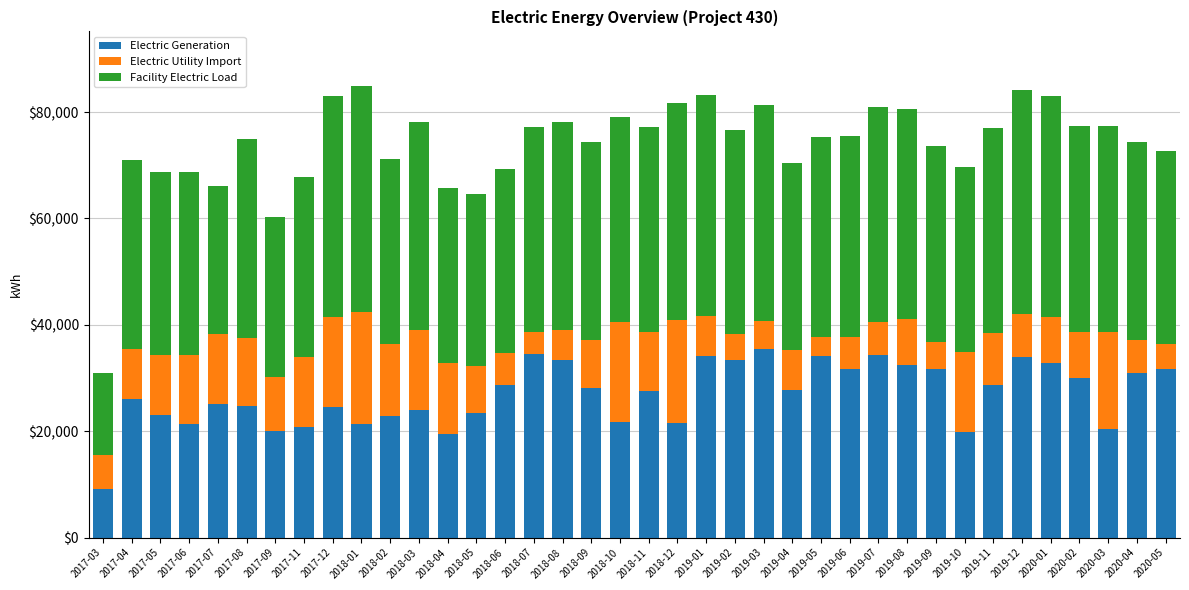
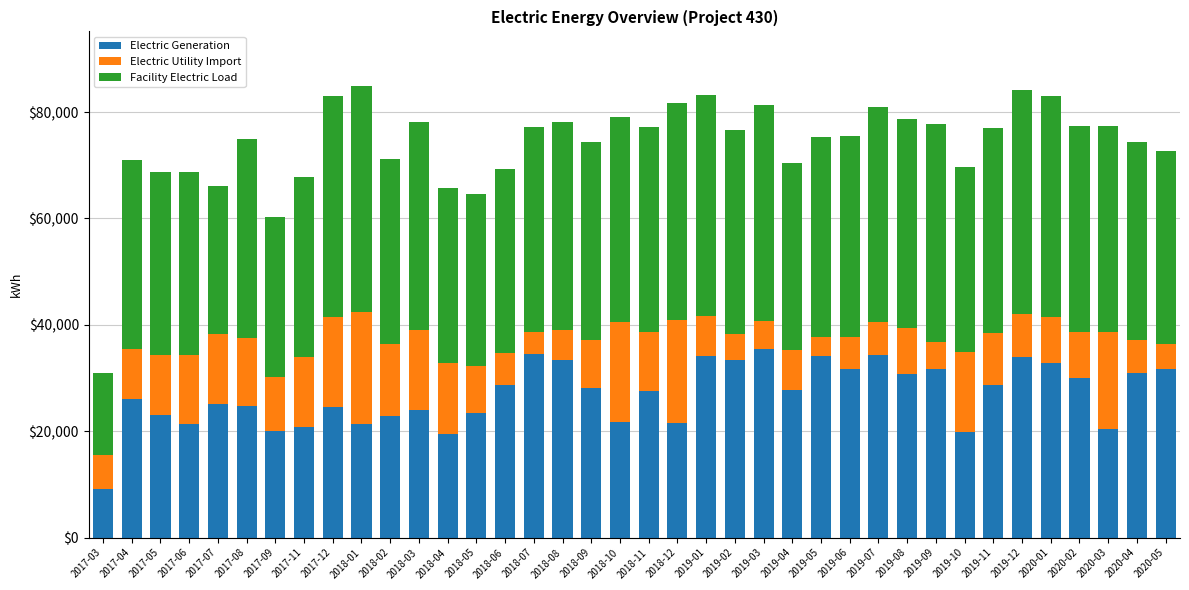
Electric Generation, 2019-08: $32,000 -> $31,000
Facility Electric Load, 2019-09: $37,000 -> $41,000
